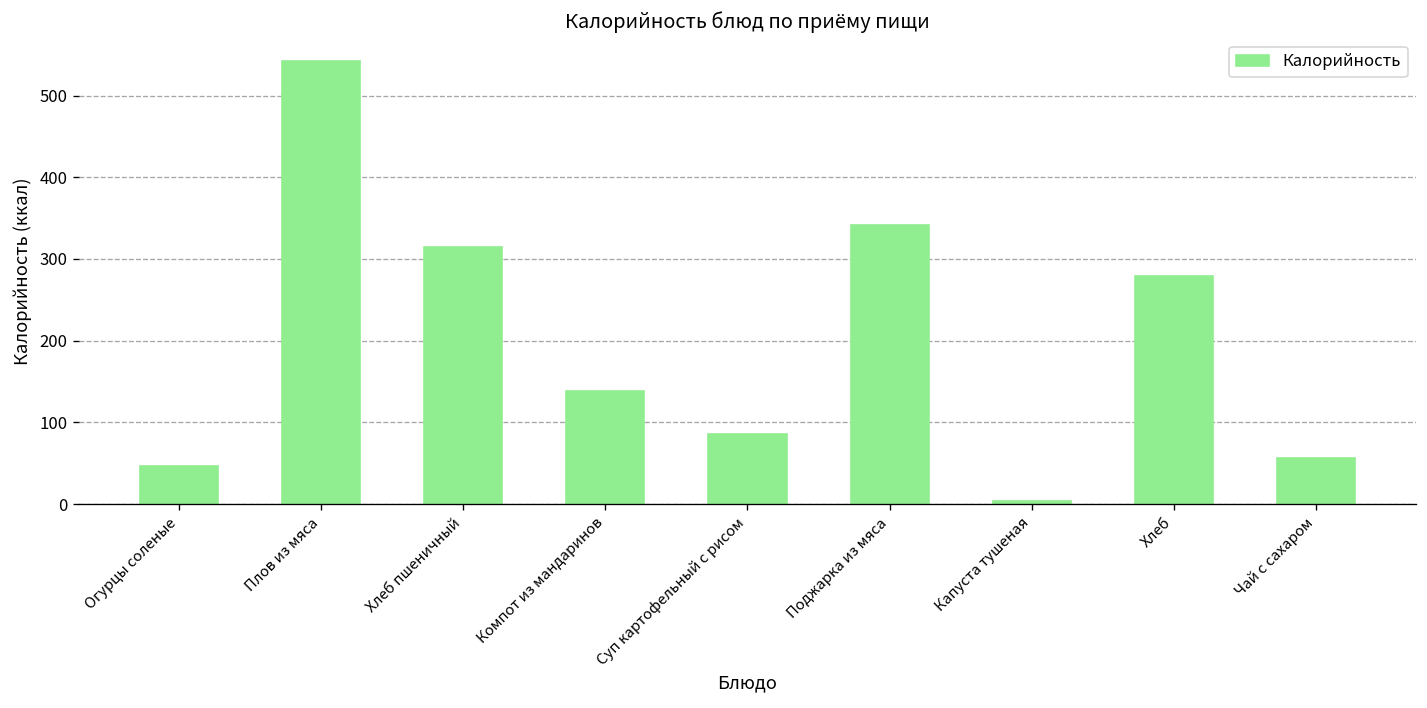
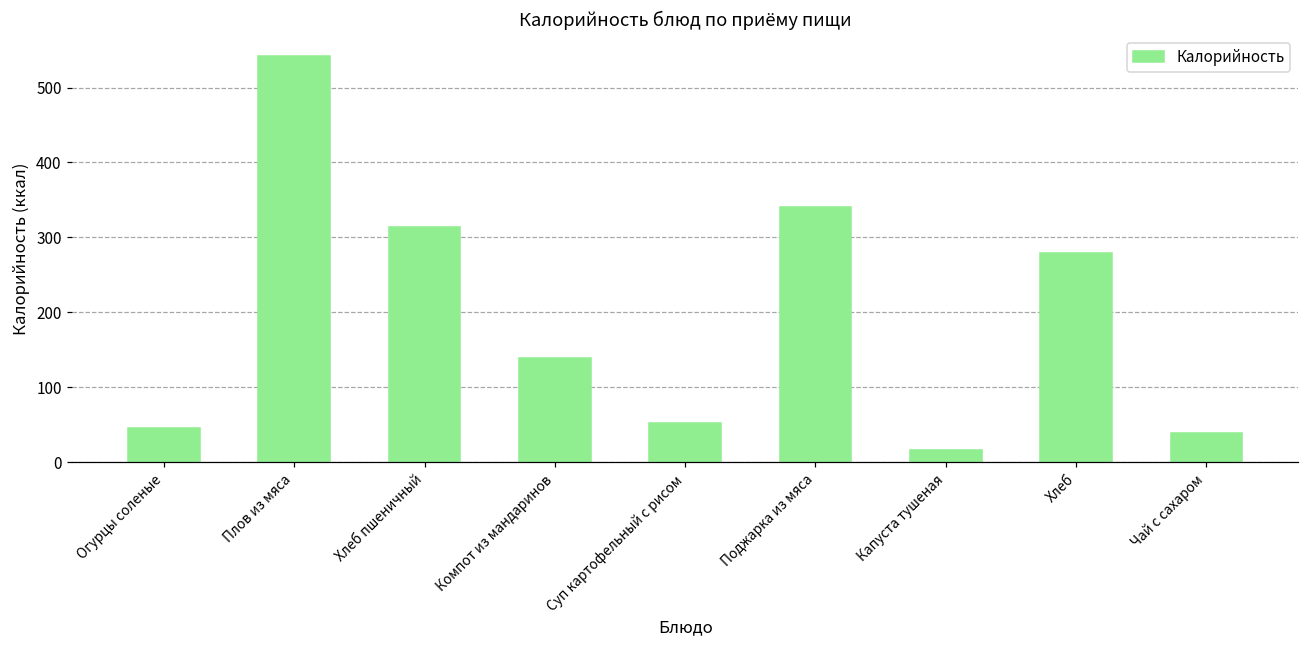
Суп картофельный с рисом: 90 -> 50
Капуста тушеная: 0 -> 20
Чай с сахаром: 60 -> 40
